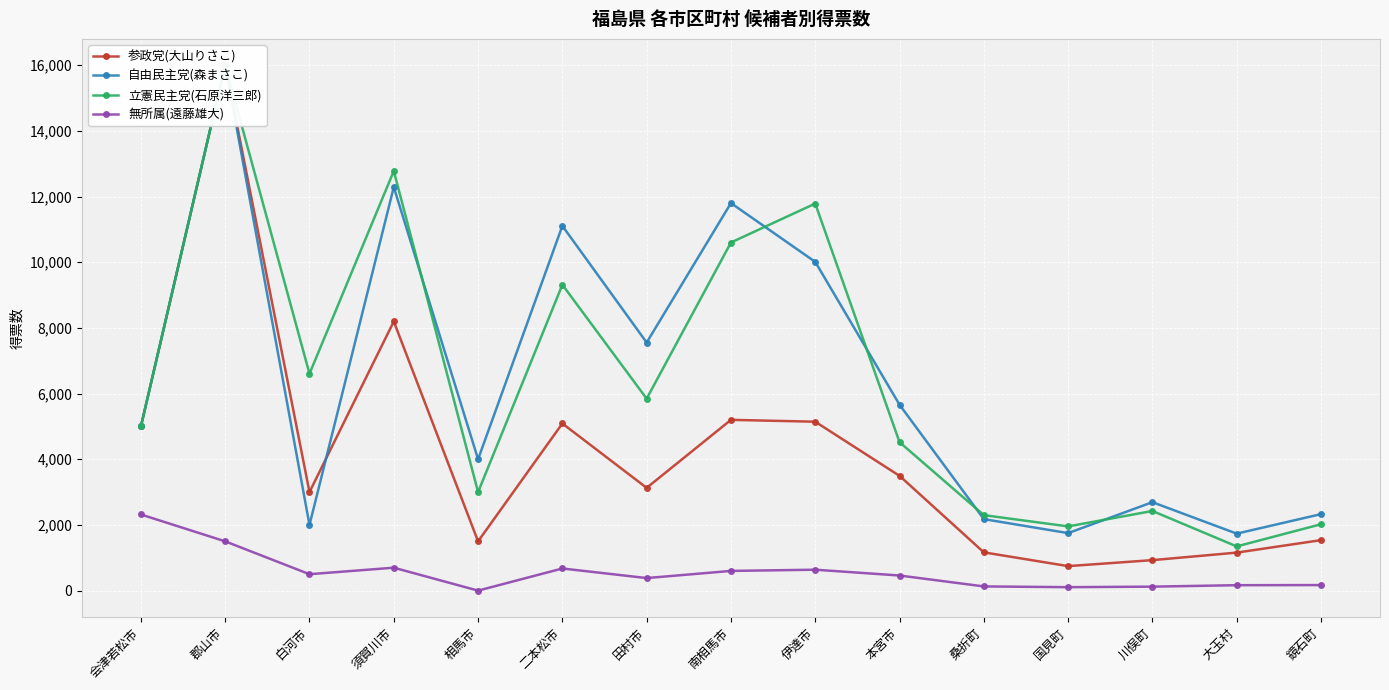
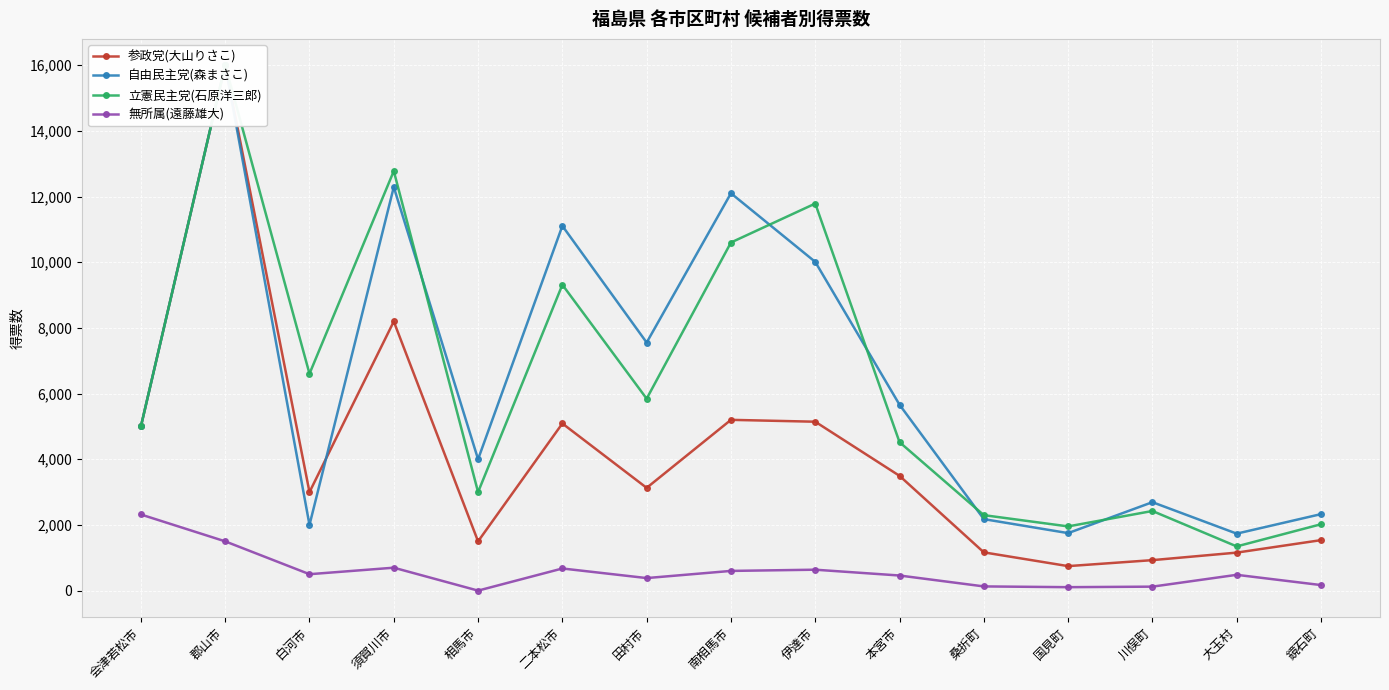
自由民主党(森まさこ), 南相馬市: 11,800 -> 12,100
無所属(遠藤雄大), 大玉村: 200 -> 500
